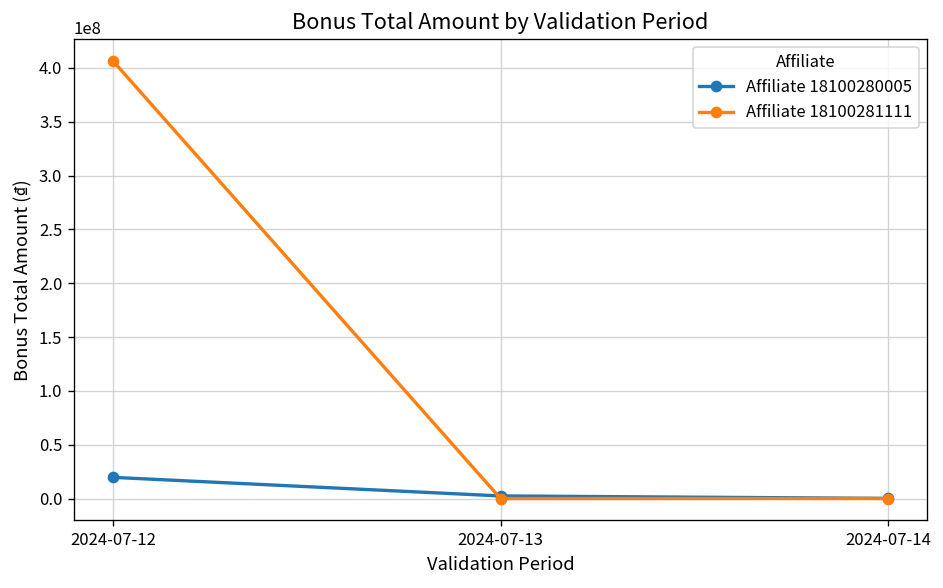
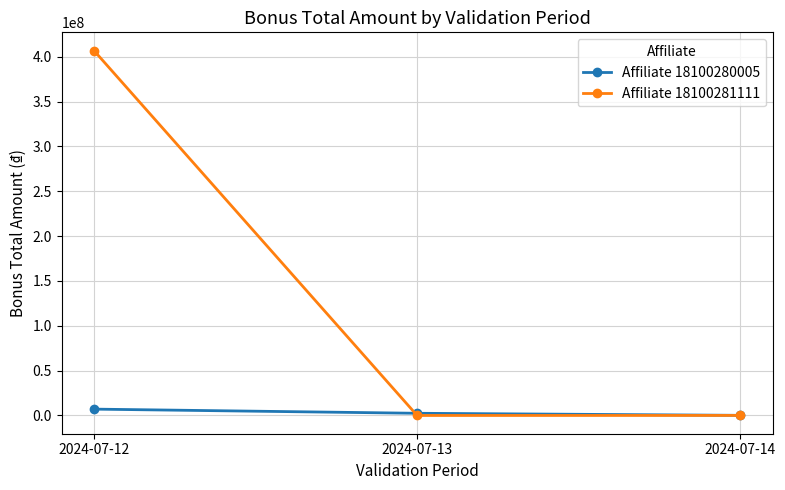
Affiliate 18100280005, 2024-07-12: 20000000 -> 10000000
